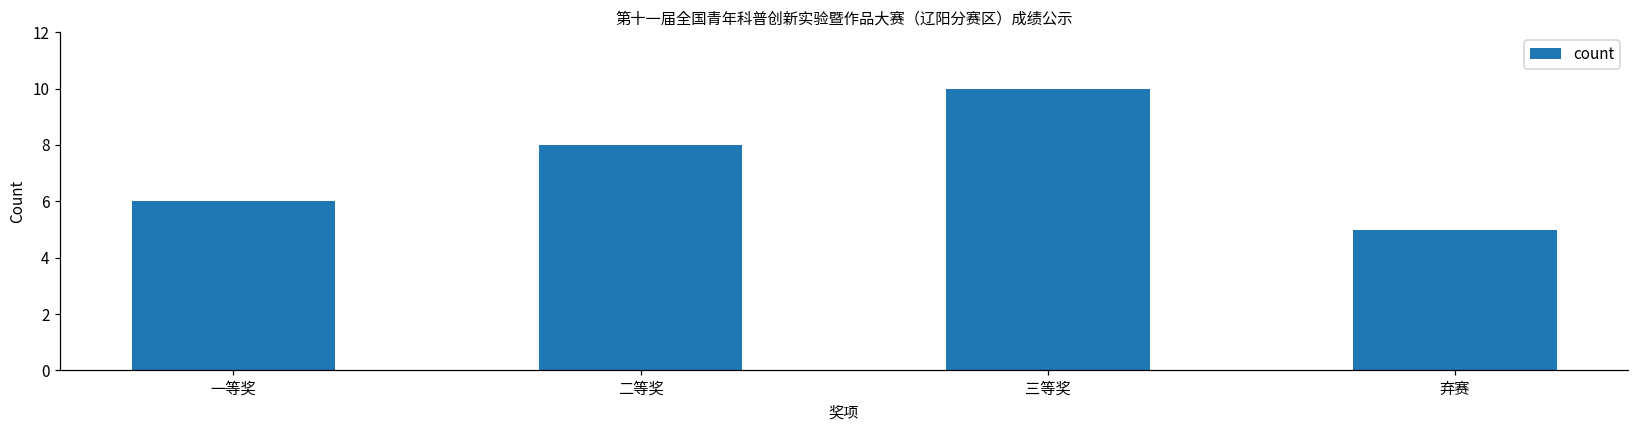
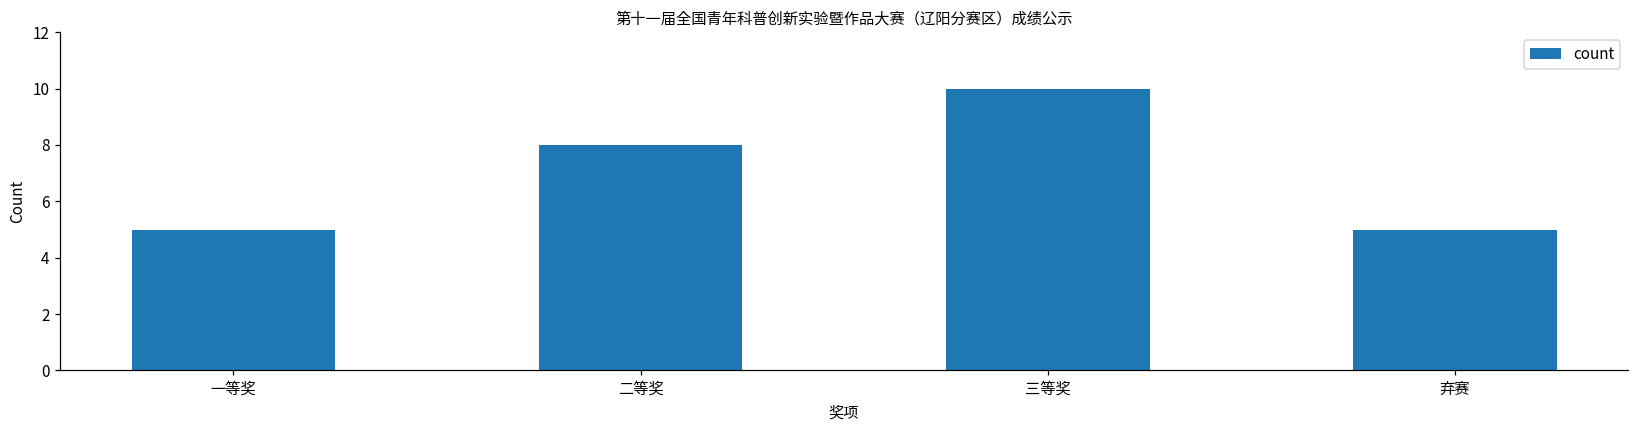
一等奖: 6 -> 5
